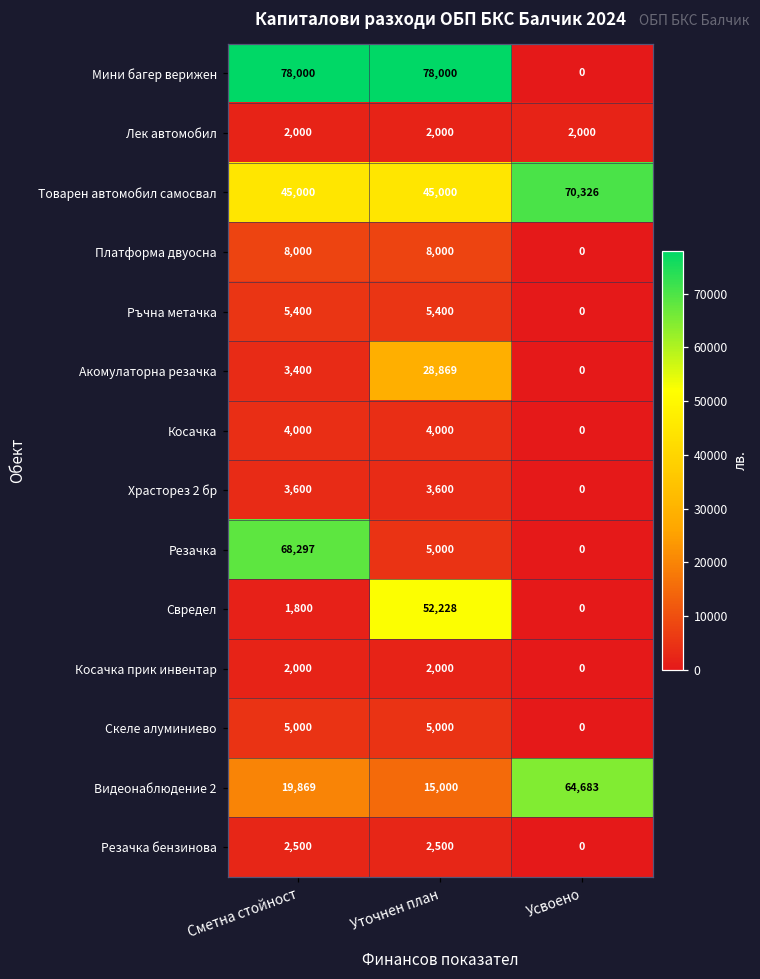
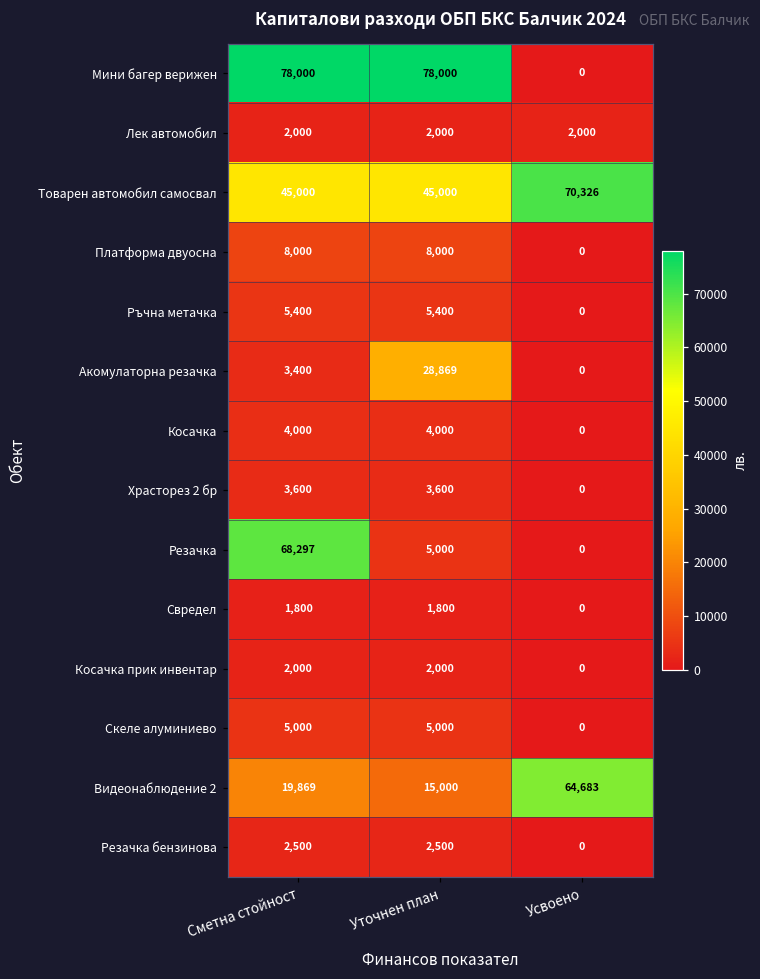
Свредел, Уточнен план: 52,228 -> 1,800
